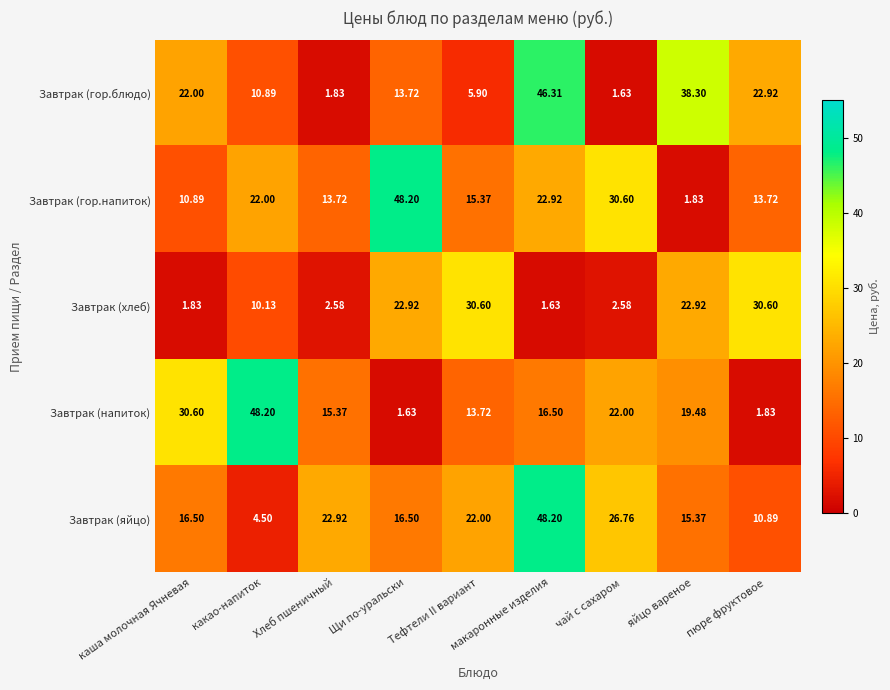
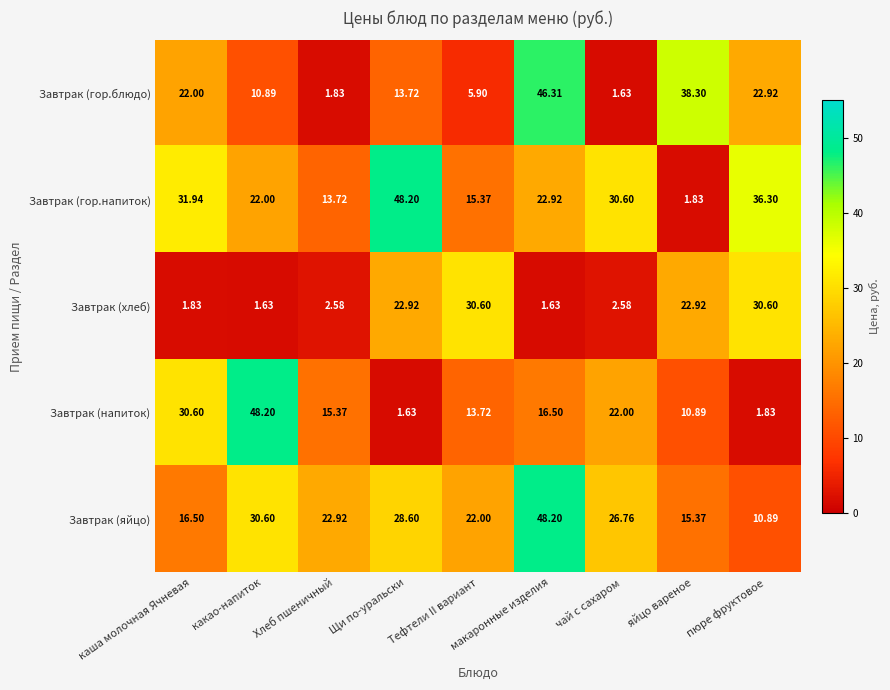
Завтрак (гор.напиток), каша молочная Ячневая: 10.89 -> 31.94
Завтрак (гор.напиток), пюре фруктовое: 13.72 -> 36.30
Завтрак (хлеб), какао-напиток: 10.13 -> 1.63
Завтрак (напиток), яйцо вареное: 19.48 -> 10.89
Завтрак (яйцо), какао-напиток: 4.50 -> 30.60
Завтрак (яйцо), Щи по-уральски: 16.50 -> 28.60
